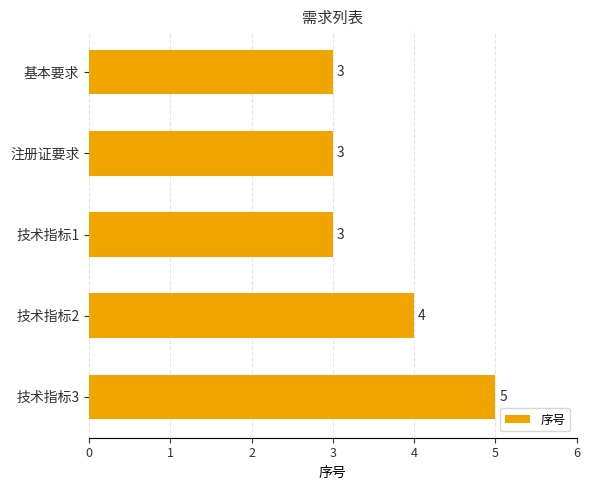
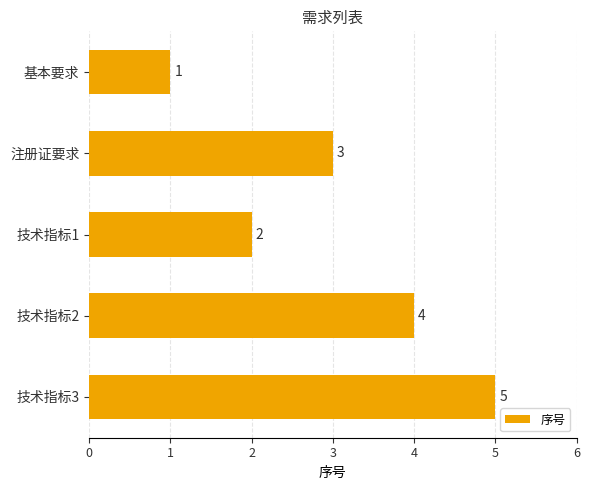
基本要求: 3 -> 1
技术指标1: 3 -> 2
